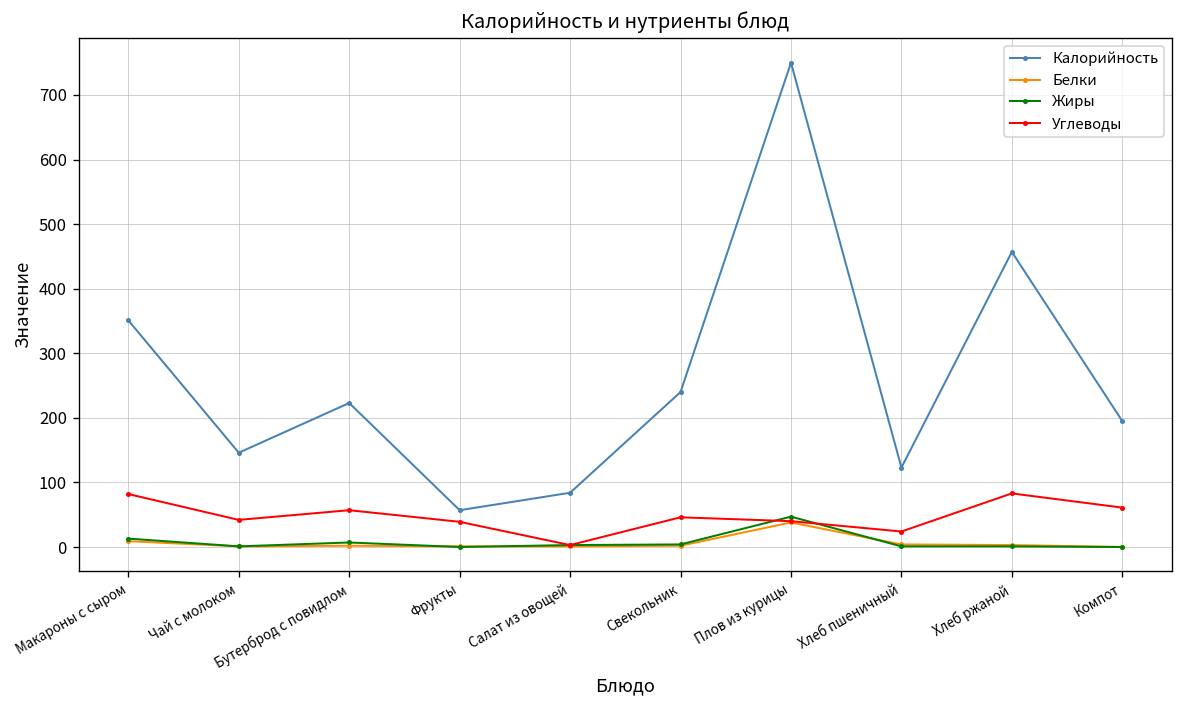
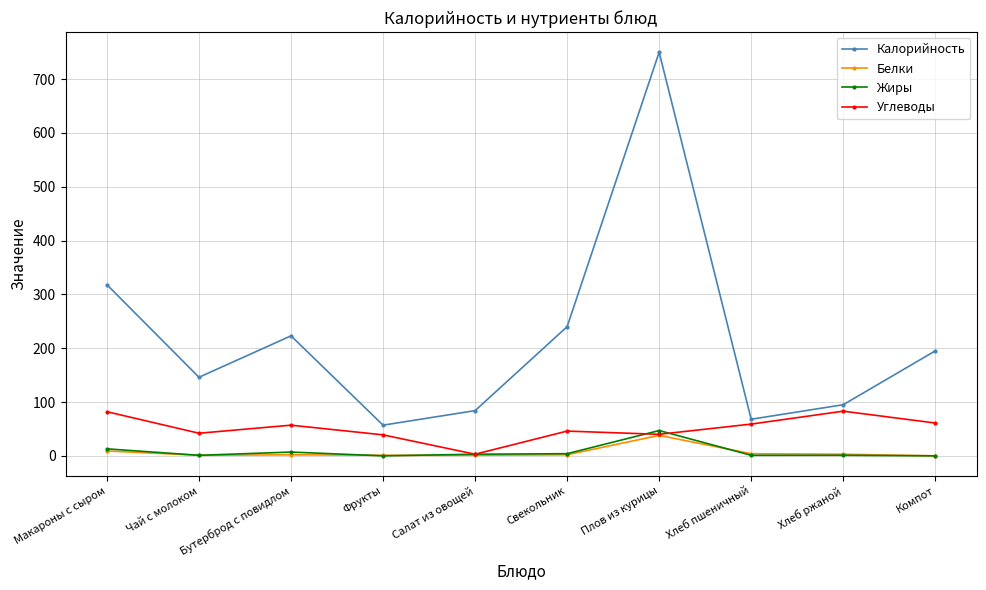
Калорийность, Макароны с сыром: 350 -> 320
Калорийность, Хлеб пшеничный: 120 -> 70
Углеводы, Хлеб пшеничный: 20 -> 60
Калорийность, Хлеб ржаной: 460 -> 100
